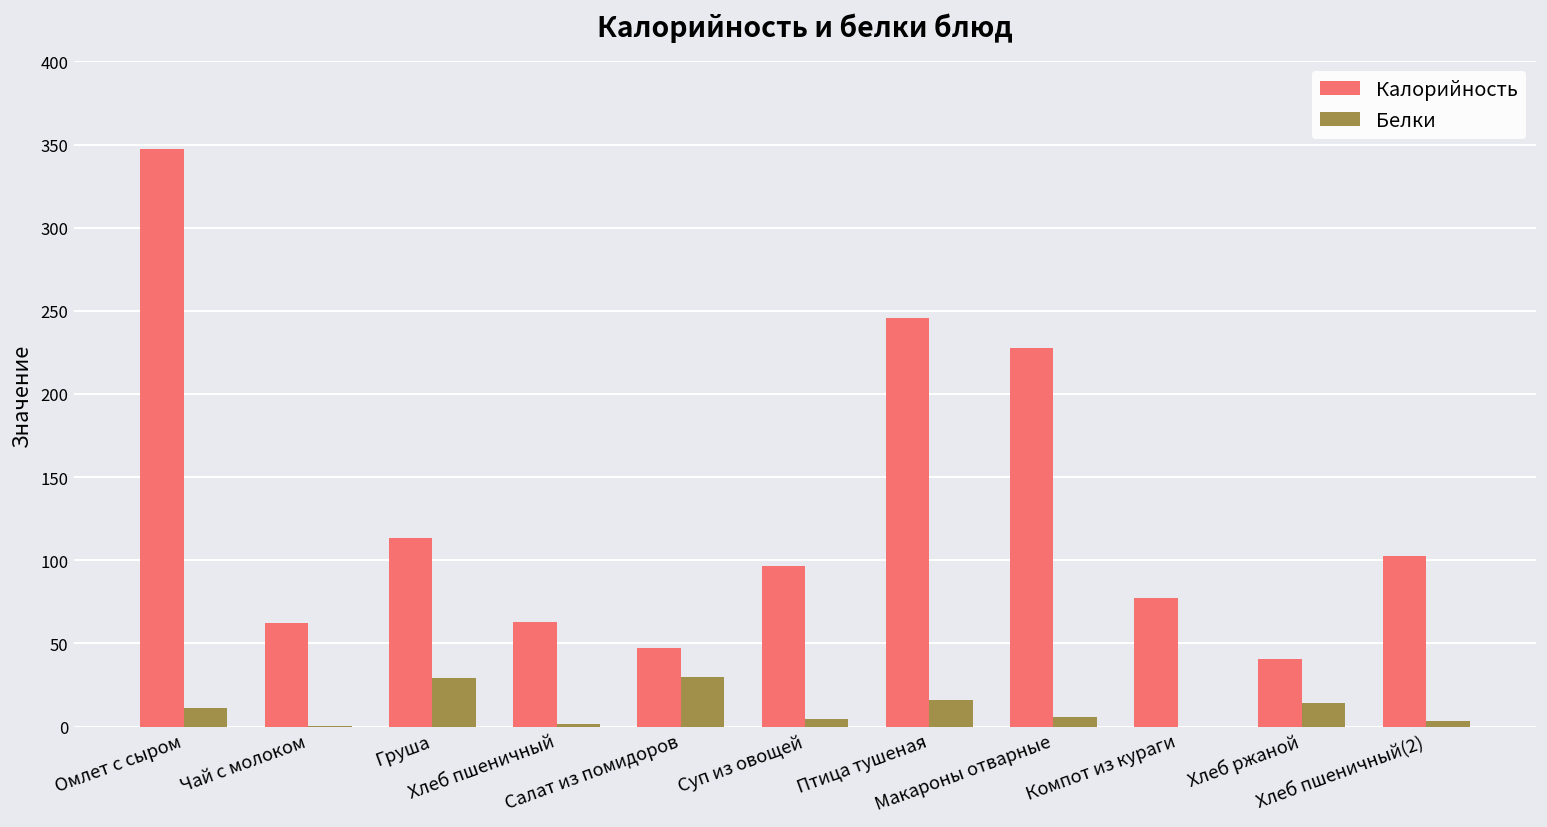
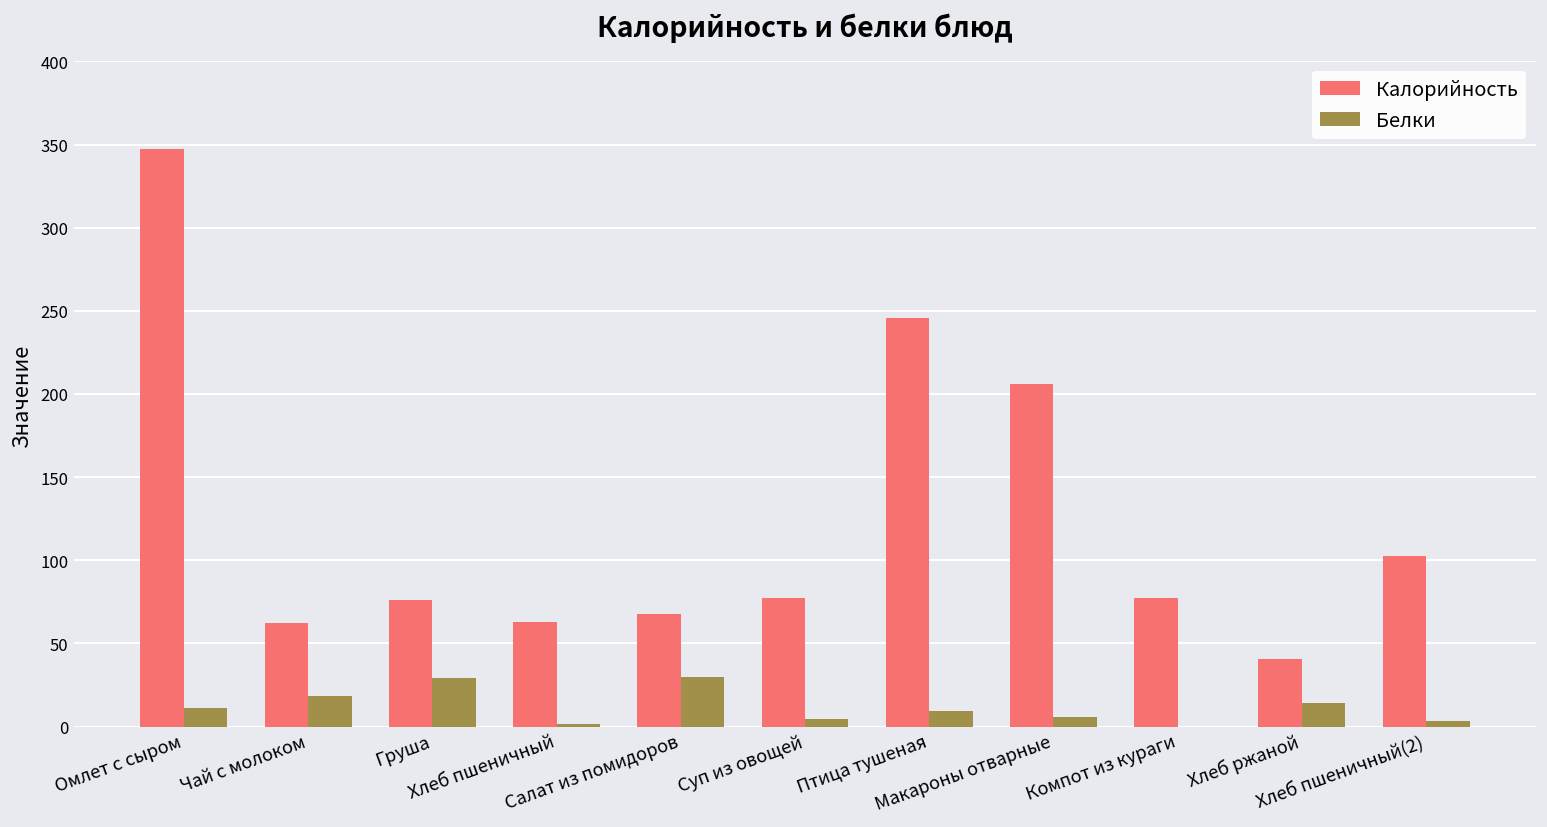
Белки, Чай с молоком: 0 -> 18
Калорийность, Груша: 113 -> 76
Калорийность, Салат из помидоров: 47 -> 68
Калорийность, Суп из овощей: 97 -> 77
Белки, Птица тушеная: 16 -> 9
Калорийность, Макароны отварные: 228 -> 206
